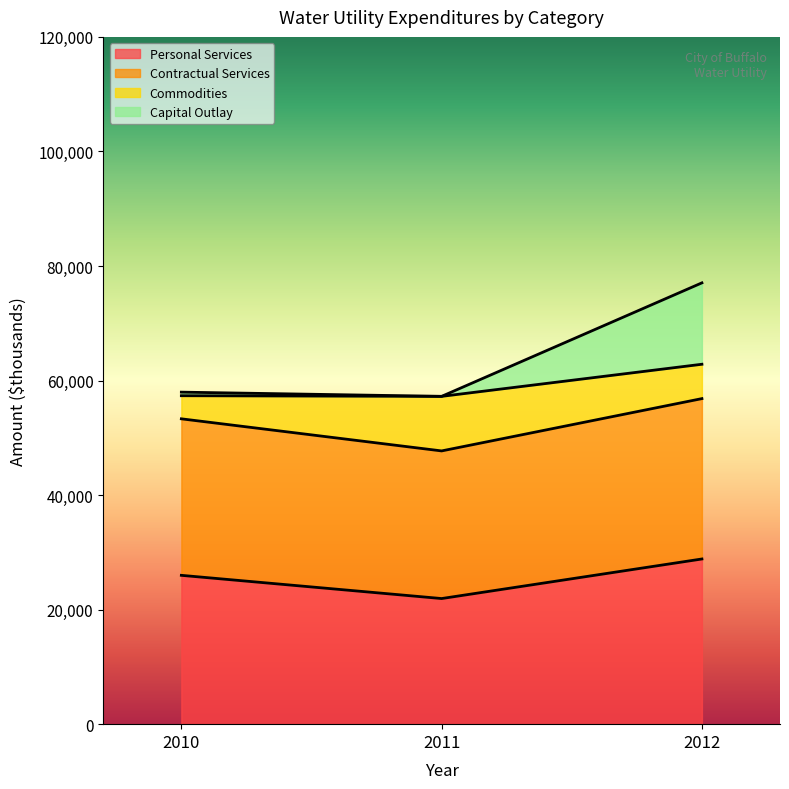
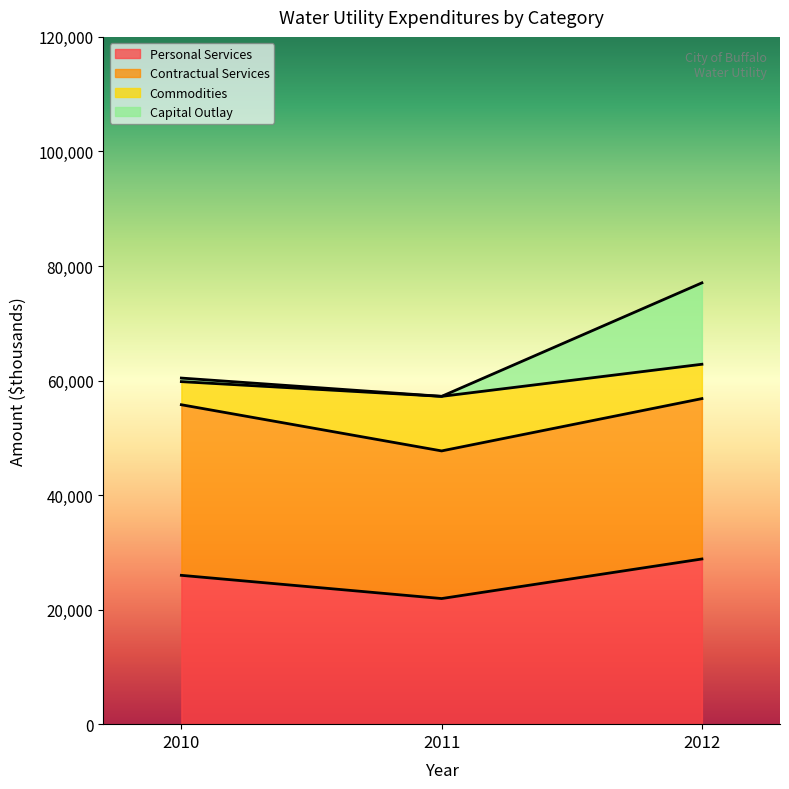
Contractual Services, 2010: 27,000 -> 30,000
